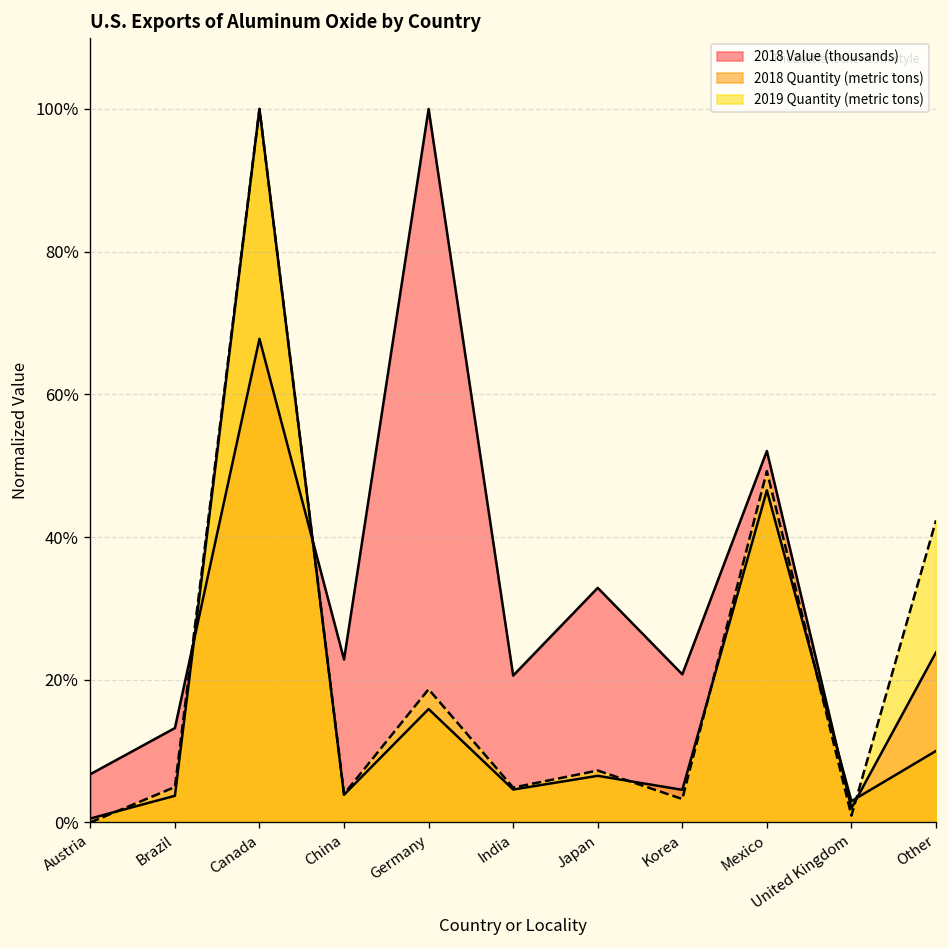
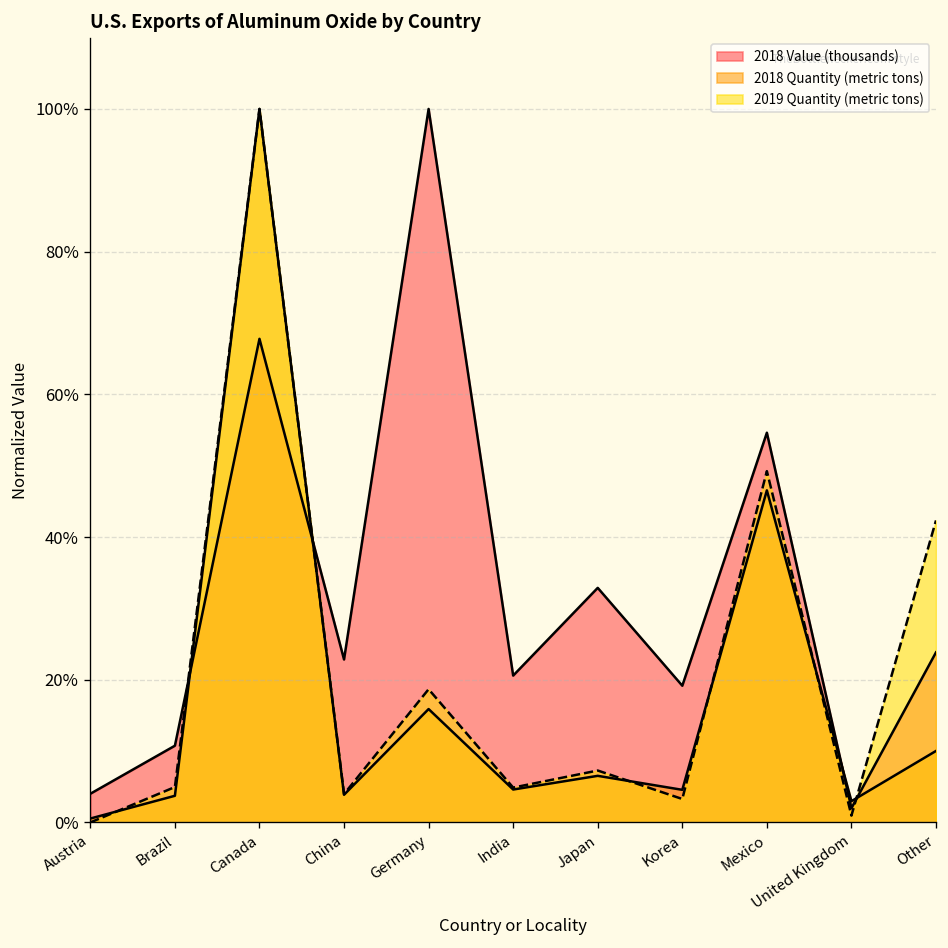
2018 Value (thousands), Austria: 7% -> 4%
2018 Value (thousands), Brazil: 13% -> 11%
2018 Value (thousands), Korea: 21% -> 19%
2018 Value (thousands), Mexico: 52% -> 55%
